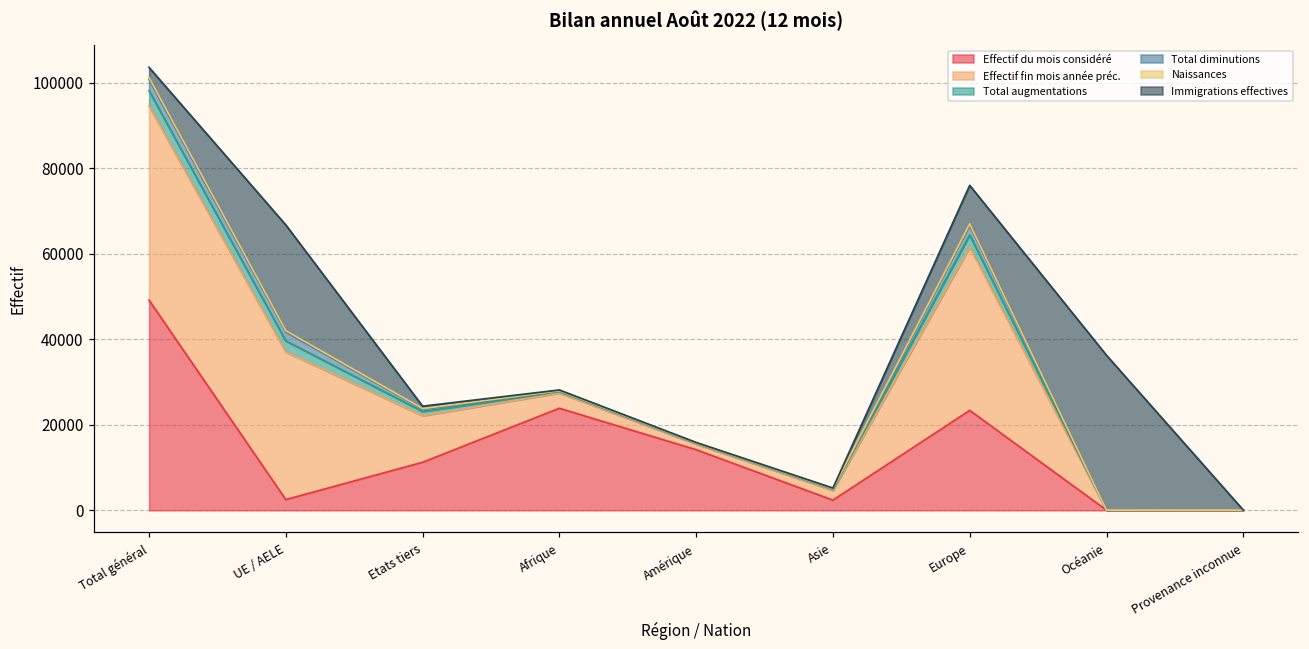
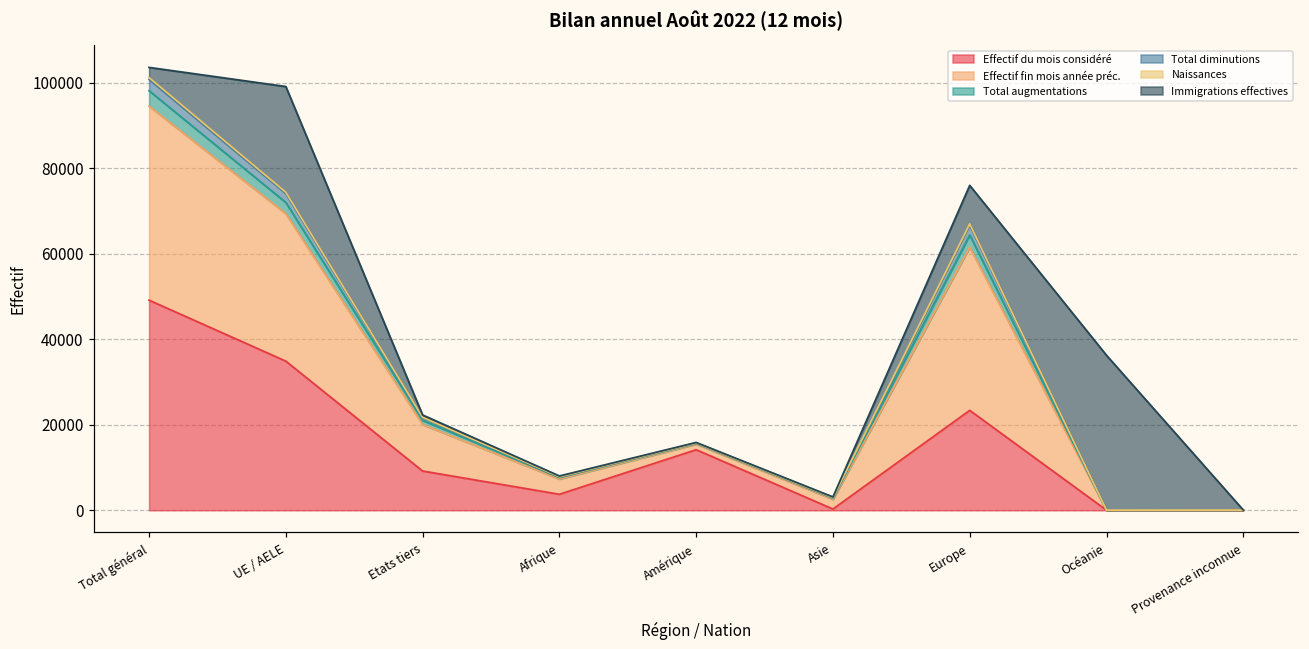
Effectif du mois considéré, UE / AELE: 2000 -> 35000
Effectif du mois considéré, Etats tiers: 11000 -> 9000
Effectif du mois considéré, Afrique: 24000 -> 4000
Effectif du mois considéré, Asie: 2000 -> 0
